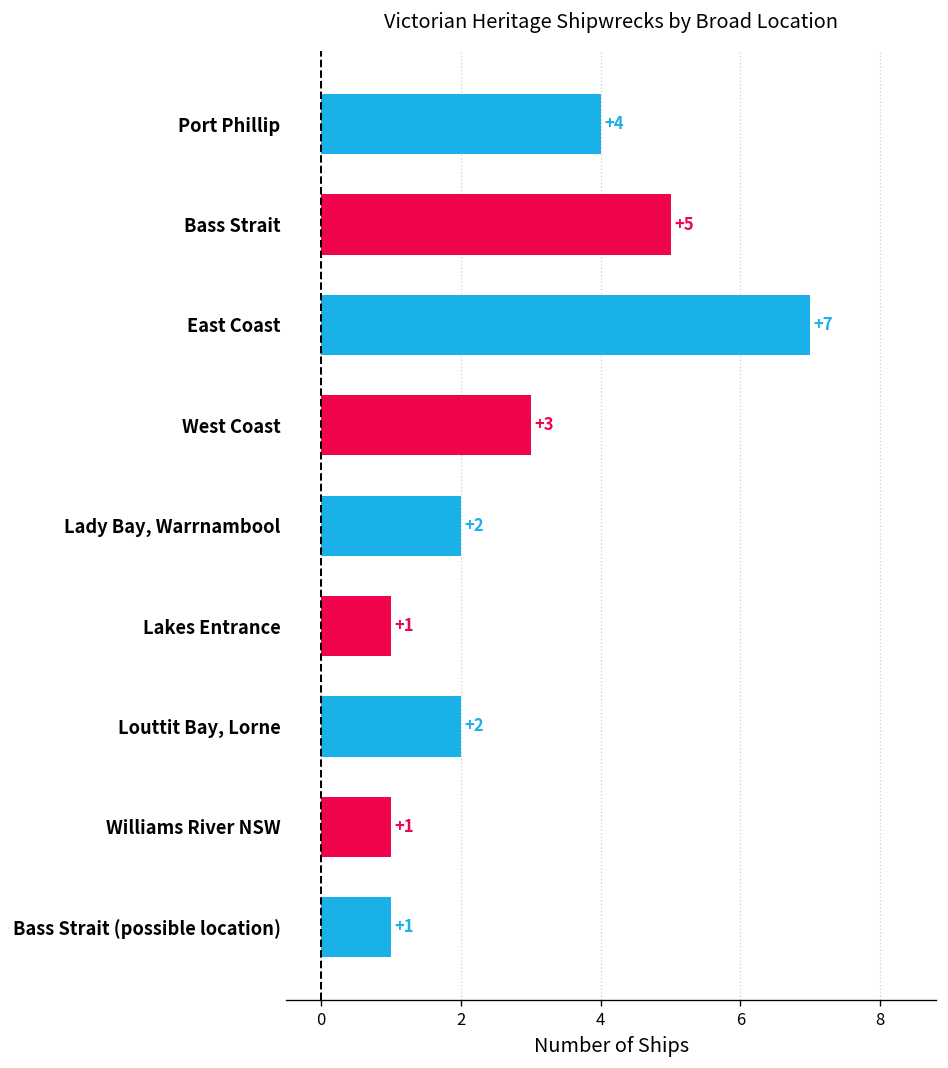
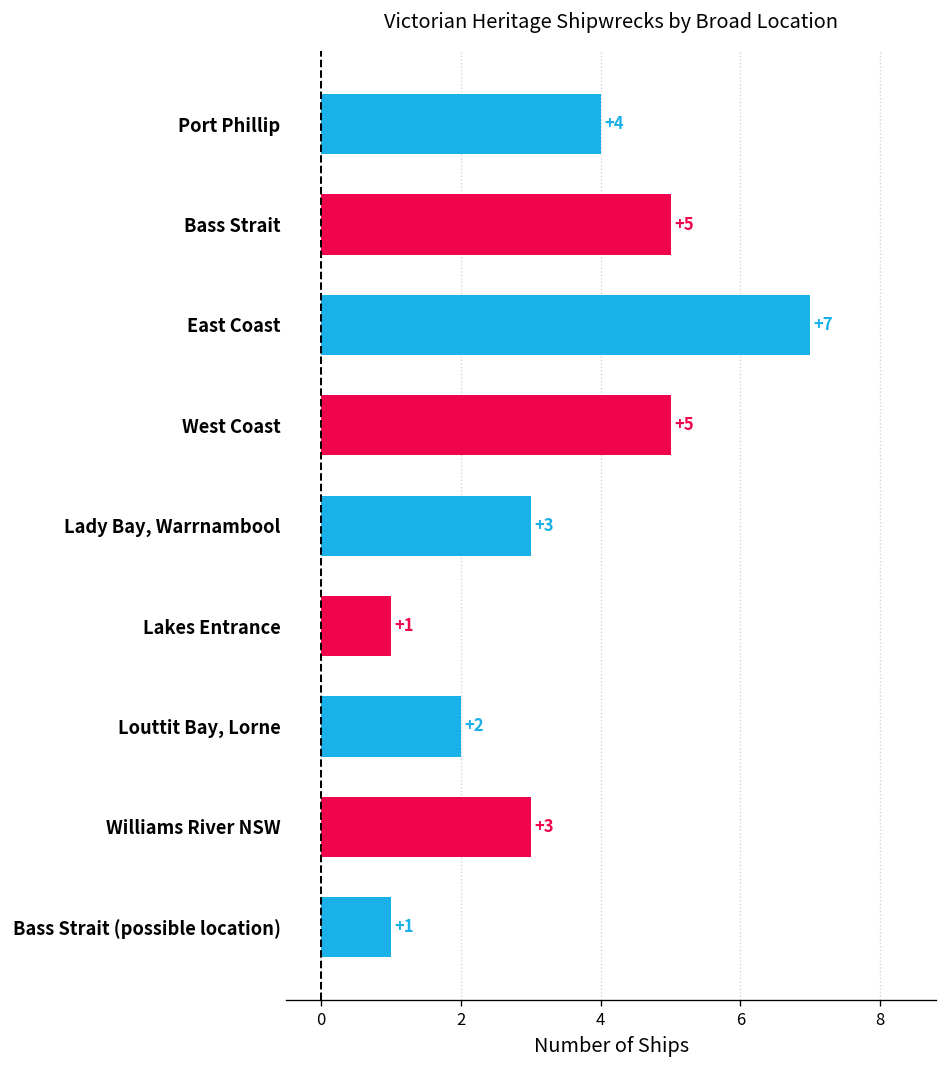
West Coast: +3 -> +5
Lady Bay, Warrnambool: +2 -> +3
Williams River NSW: +1 -> +3
